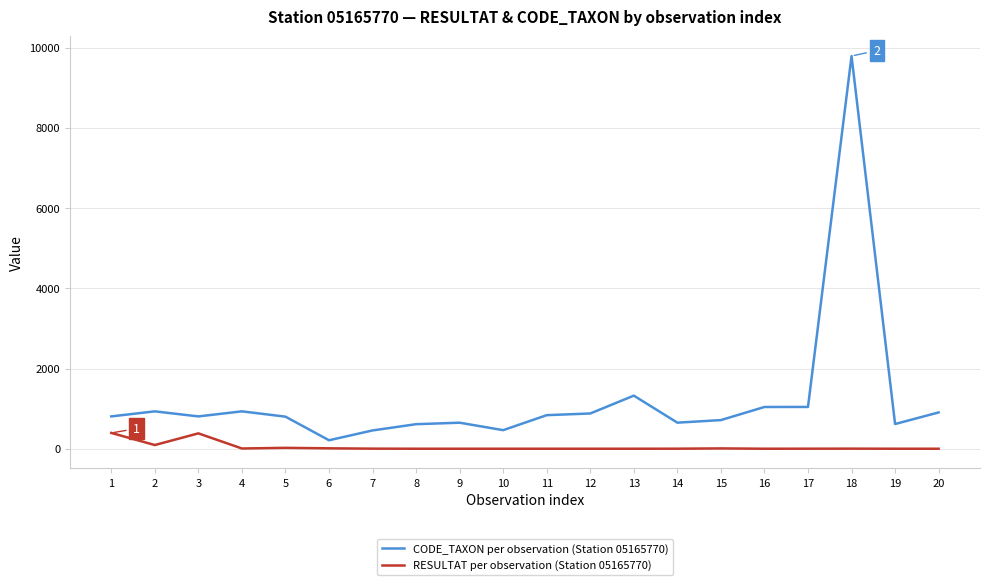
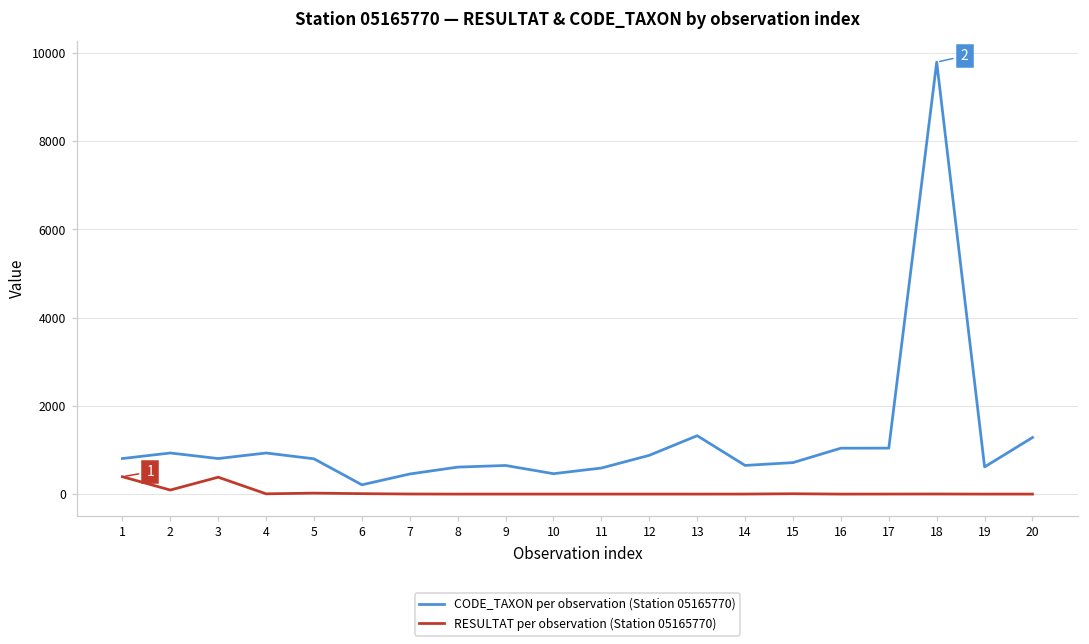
CODE_TAXON per observation (Station 05165770), 11: 800 -> 600
CODE_TAXON per observation (Station 05165770), 20: 900 -> 1300
